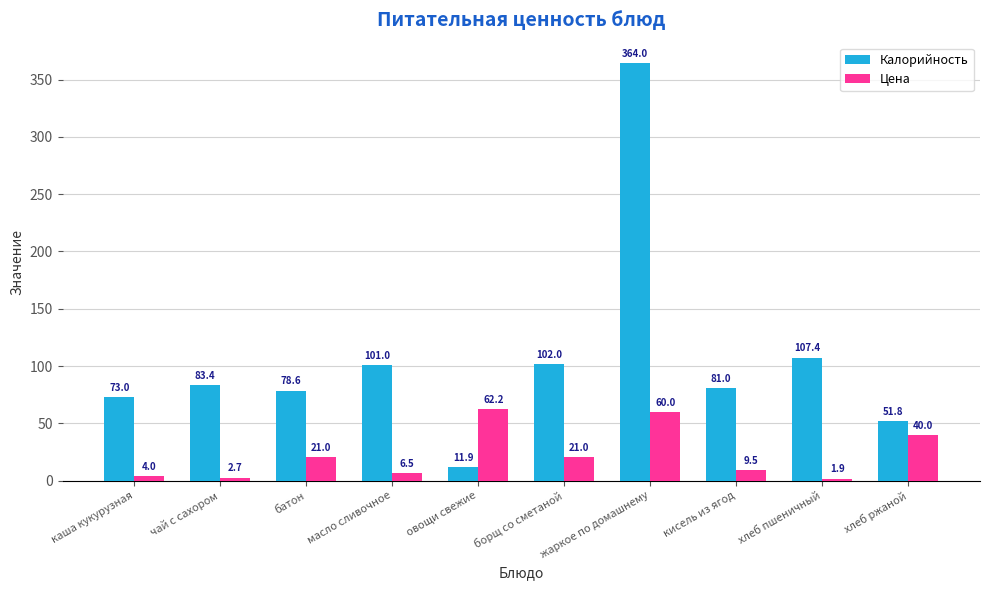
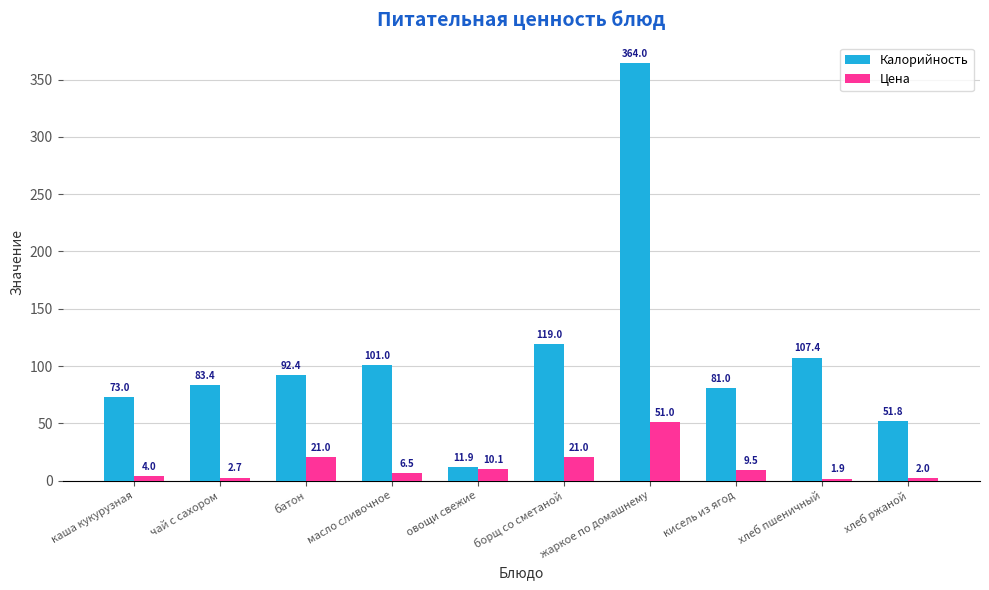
Калорийность, батон: 78.6 -> 92.4
Цена, овощи свежие: 62.2 -> 10.1
Калорийность, борщ со сметаной: 102.0 -> 119.0
Цена, жаркое по домашнему: 60.0 -> 51.0
Цена, хлеб ржаной: 40.0 -> 2.0
